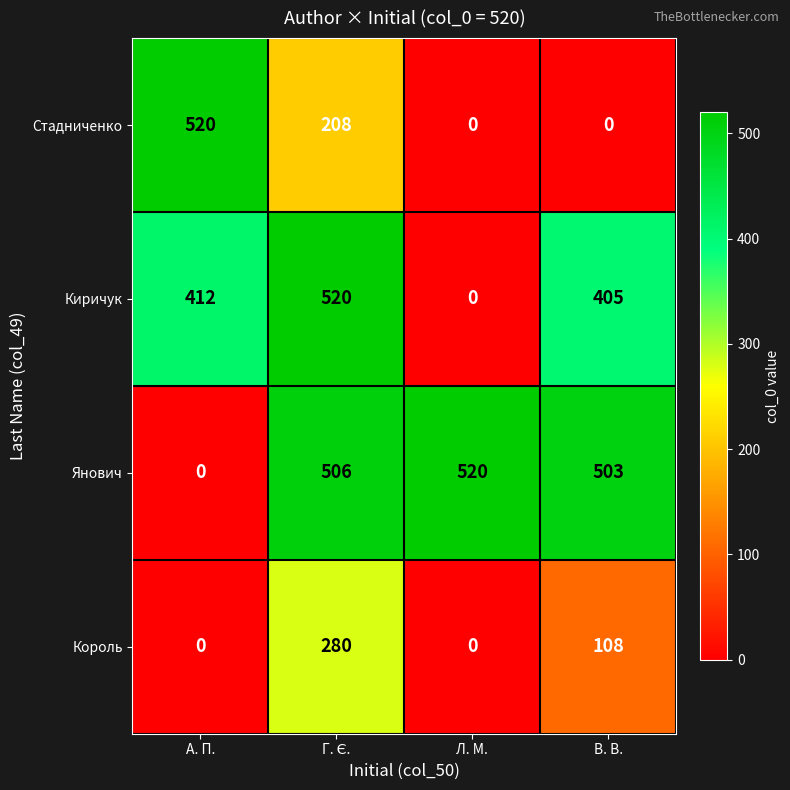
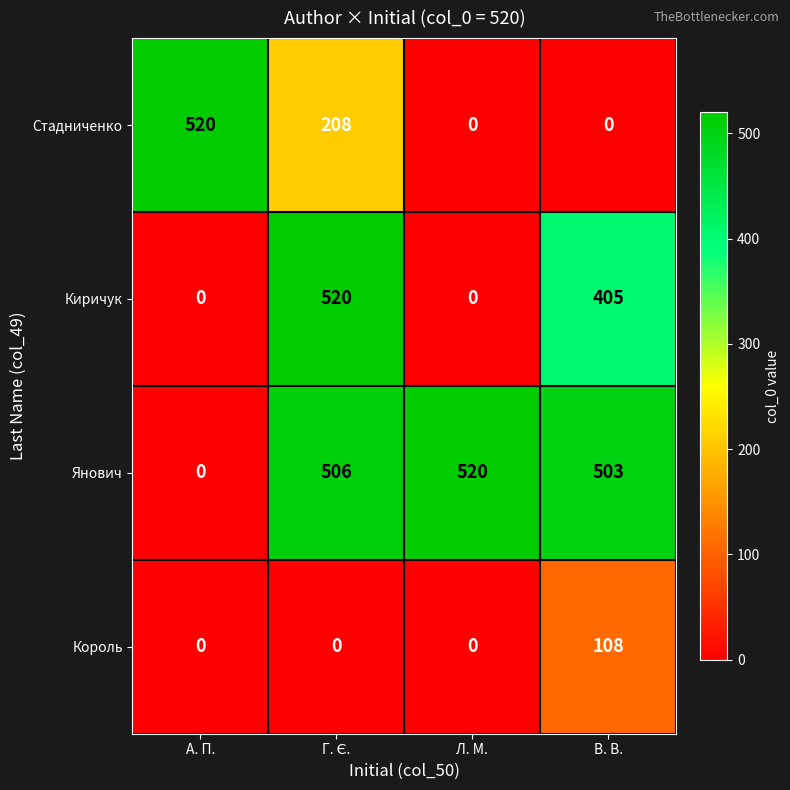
Киричук, А. П.: 412 -> 0
Король, Г. Є.: 280 -> 0
